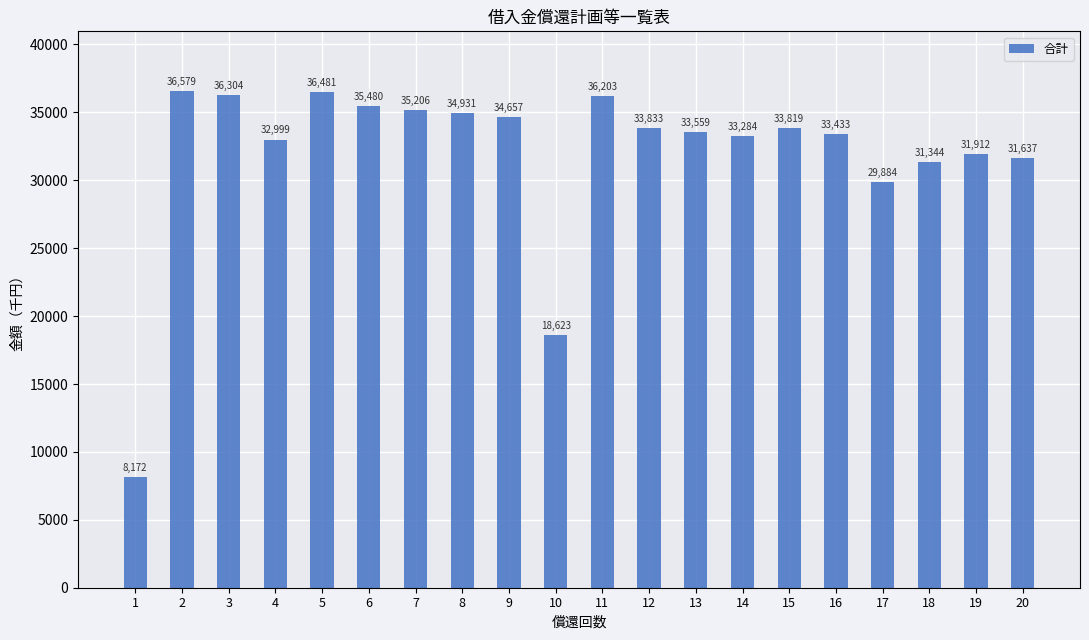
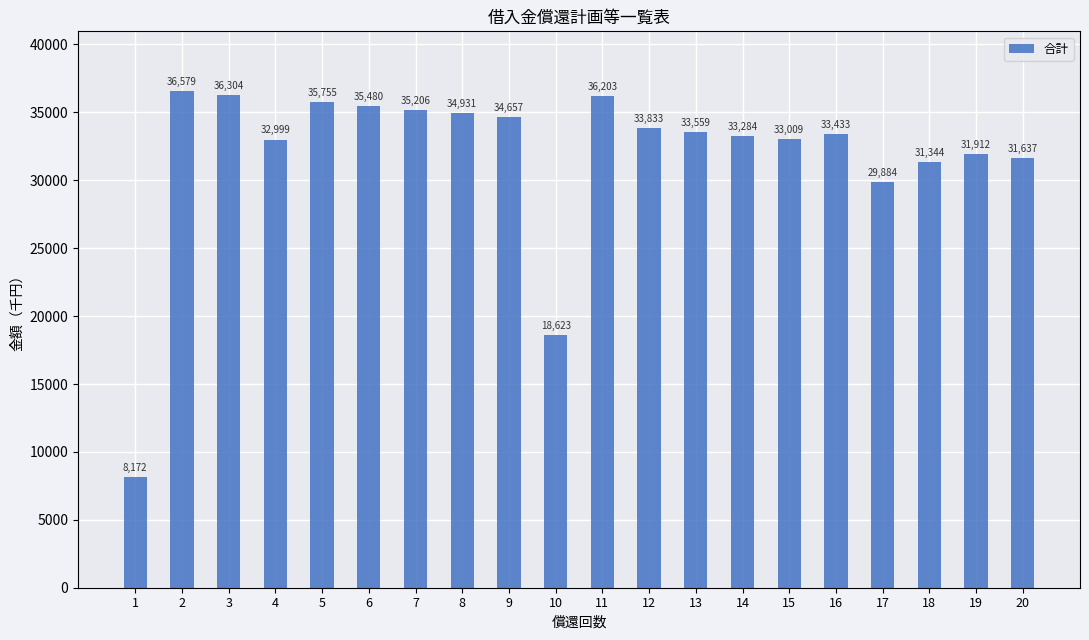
5: 36,481 -> 35,755
15: 33,819 -> 33,009
